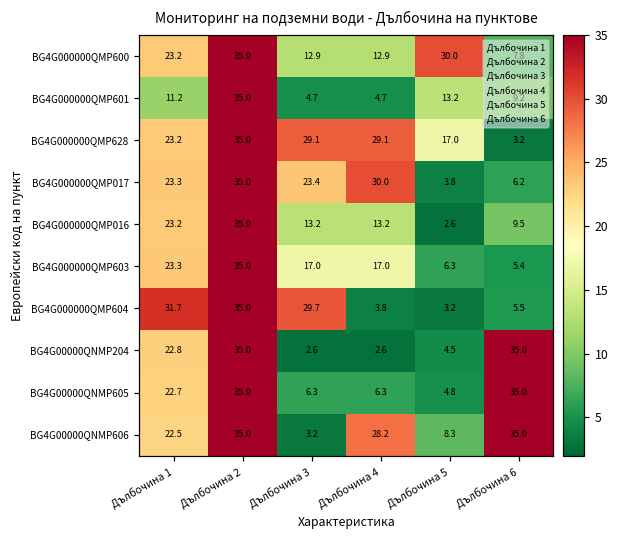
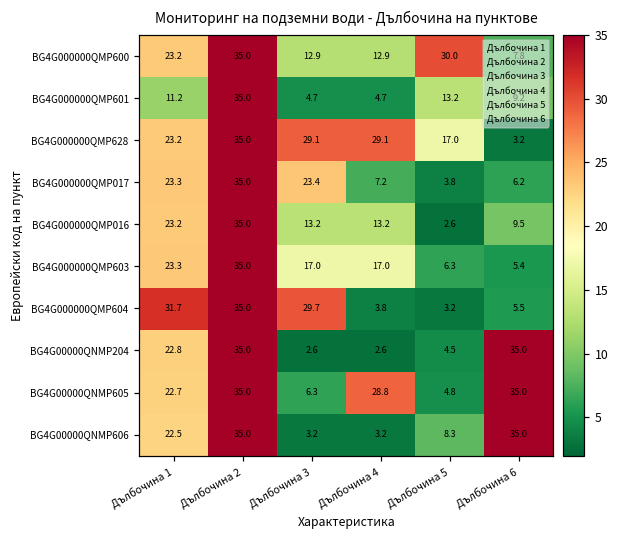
BG4G000000QMP017, Дълбочина 4: 30.0 -> 7.2
BG4G00000QNMP605, Дълбочина 4: 6.3 -> 28.8
BG4G00000QNMP606, Дълбочина 4: 28.2 -> 3.2
